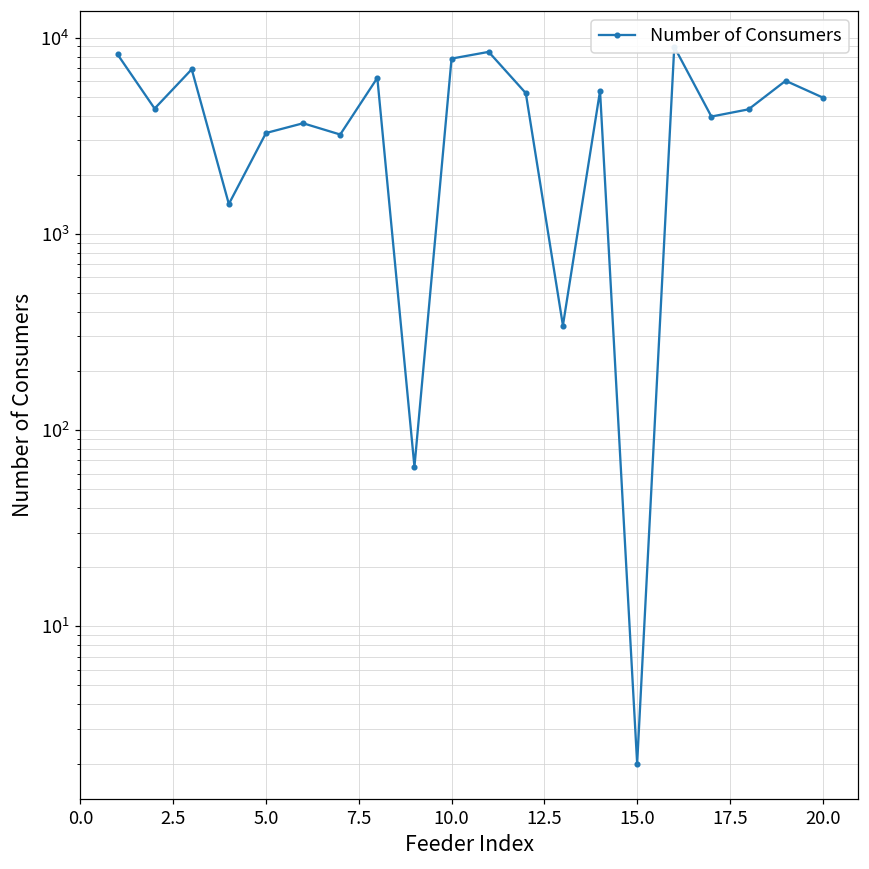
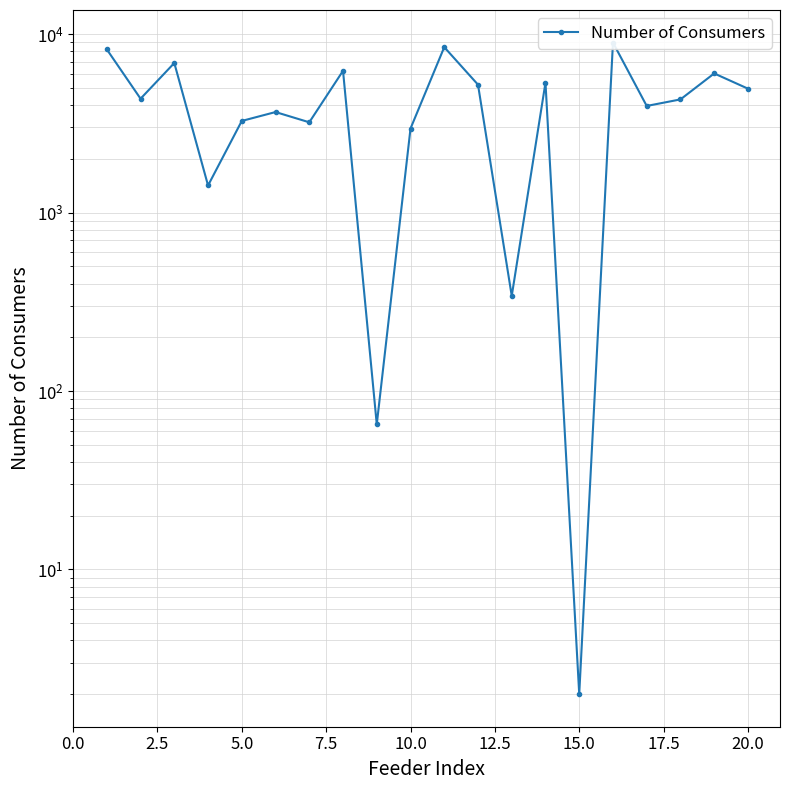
10.0: 8000 -> 3000
